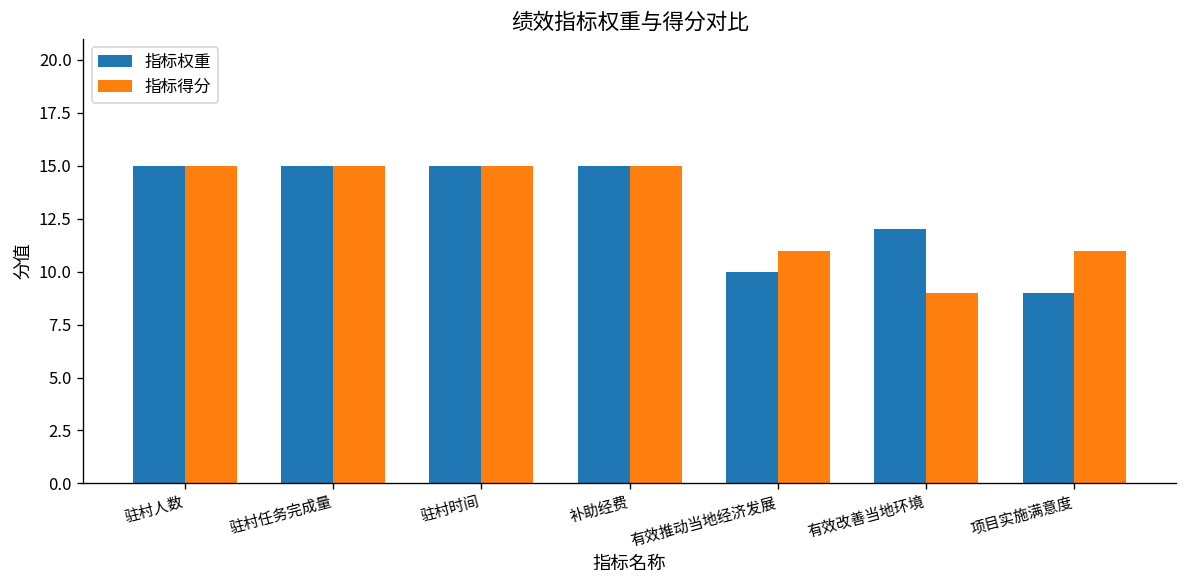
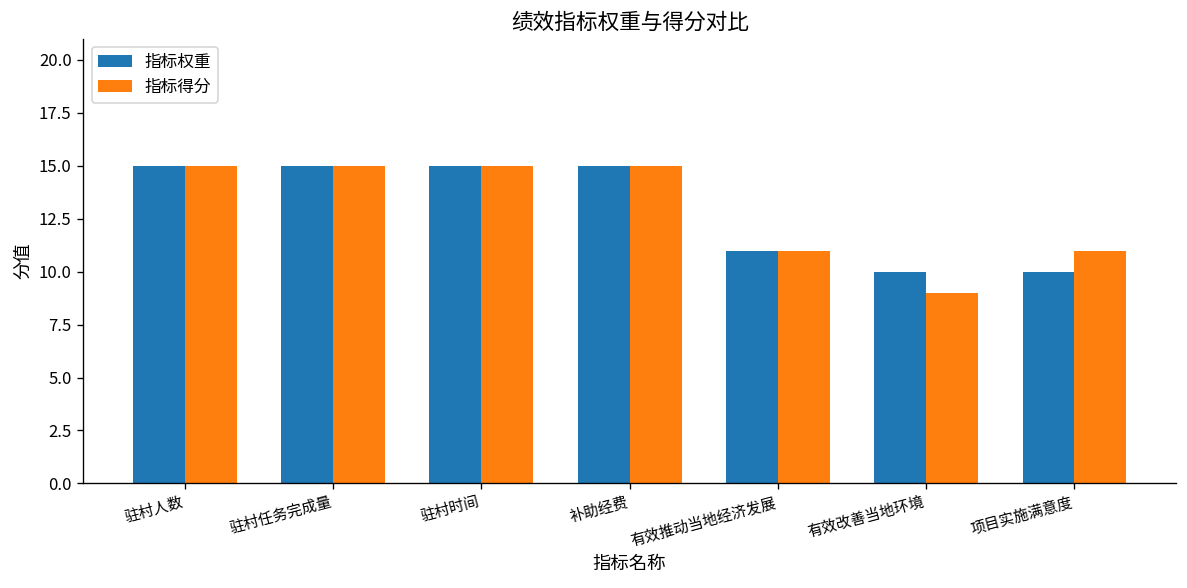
指标权重, 有效推动当地经济发展: 10 -> 11
指标权重, 有效改善当地环境: 12 -> 10
指标权重, 项目实施满意度: 9 -> 10
